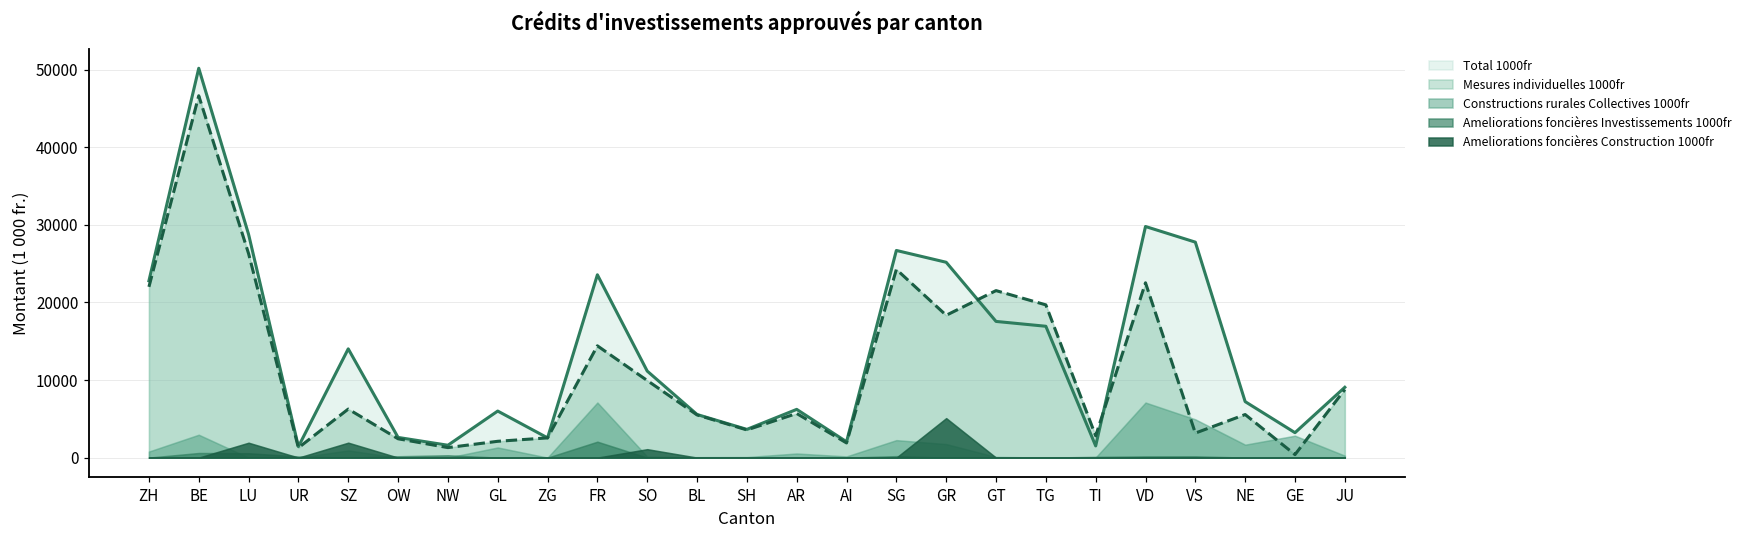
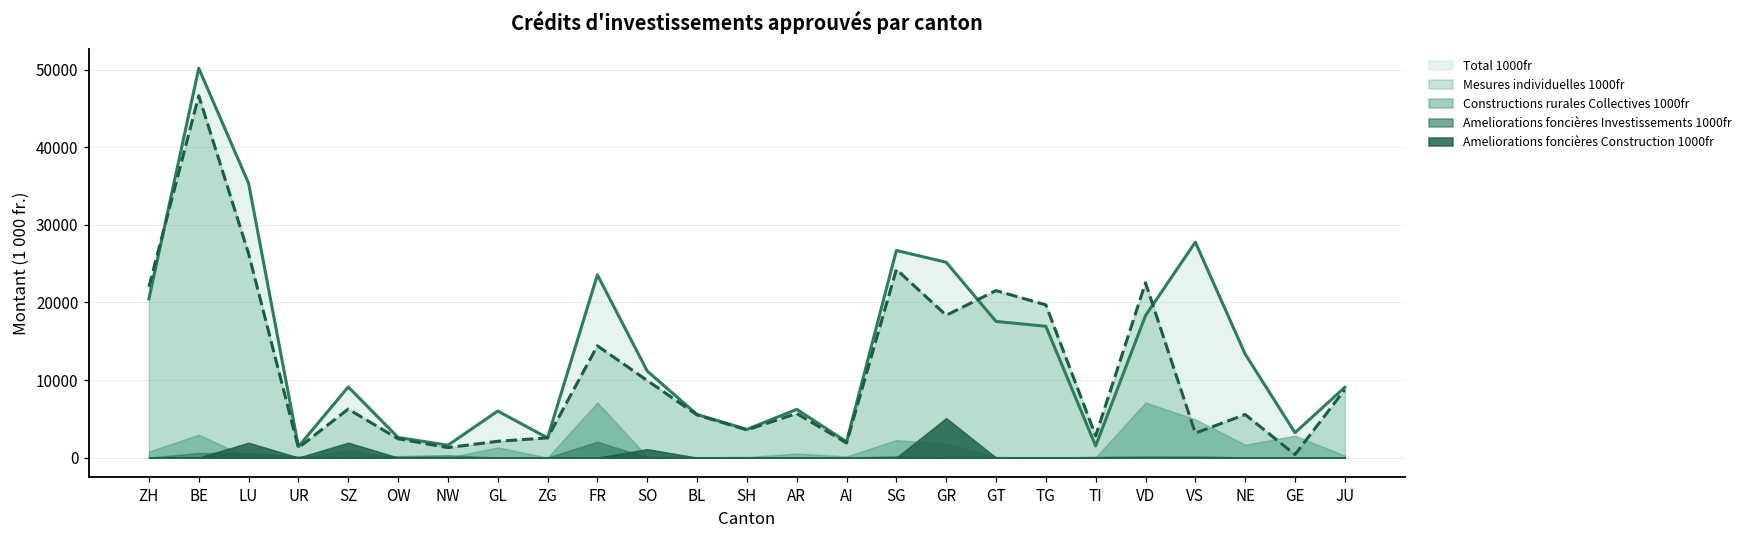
Total 1000fr, ZH: 23000 -> 20000
Total 1000fr, LU: 29000 -> 35000
Total 1000fr, SZ: 14000 -> 9000
Total 1000fr, VD: 30000 -> 18000
Total 1000fr, NE: 7000 -> 13000
